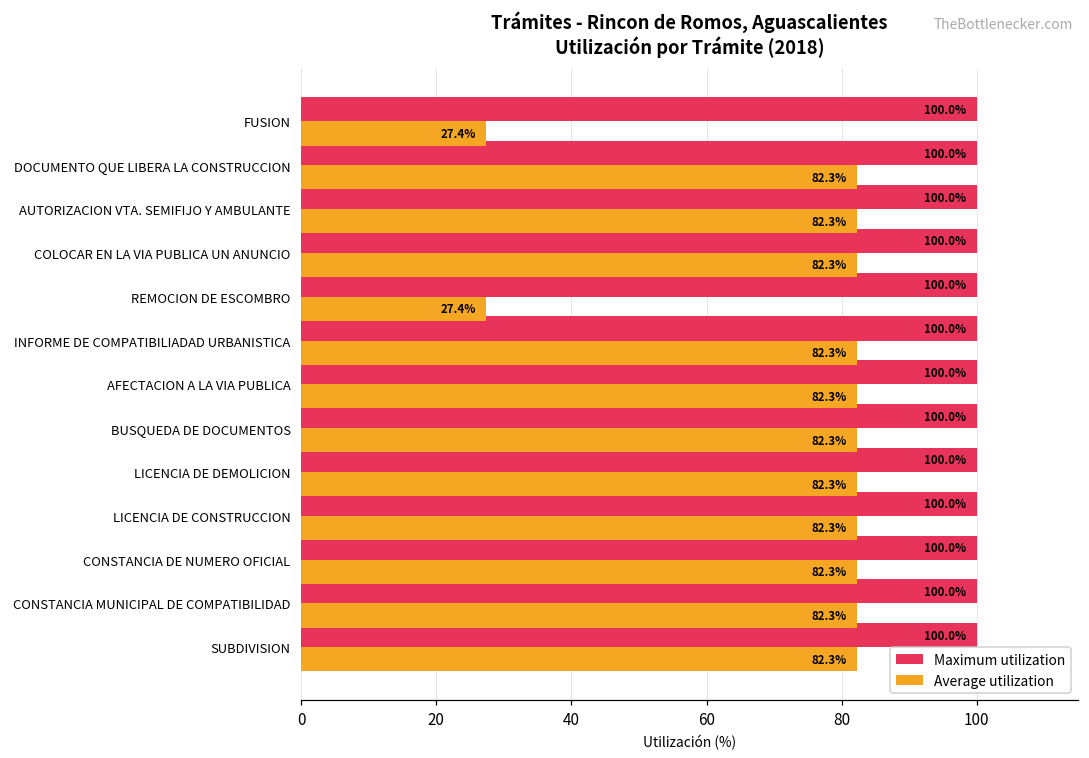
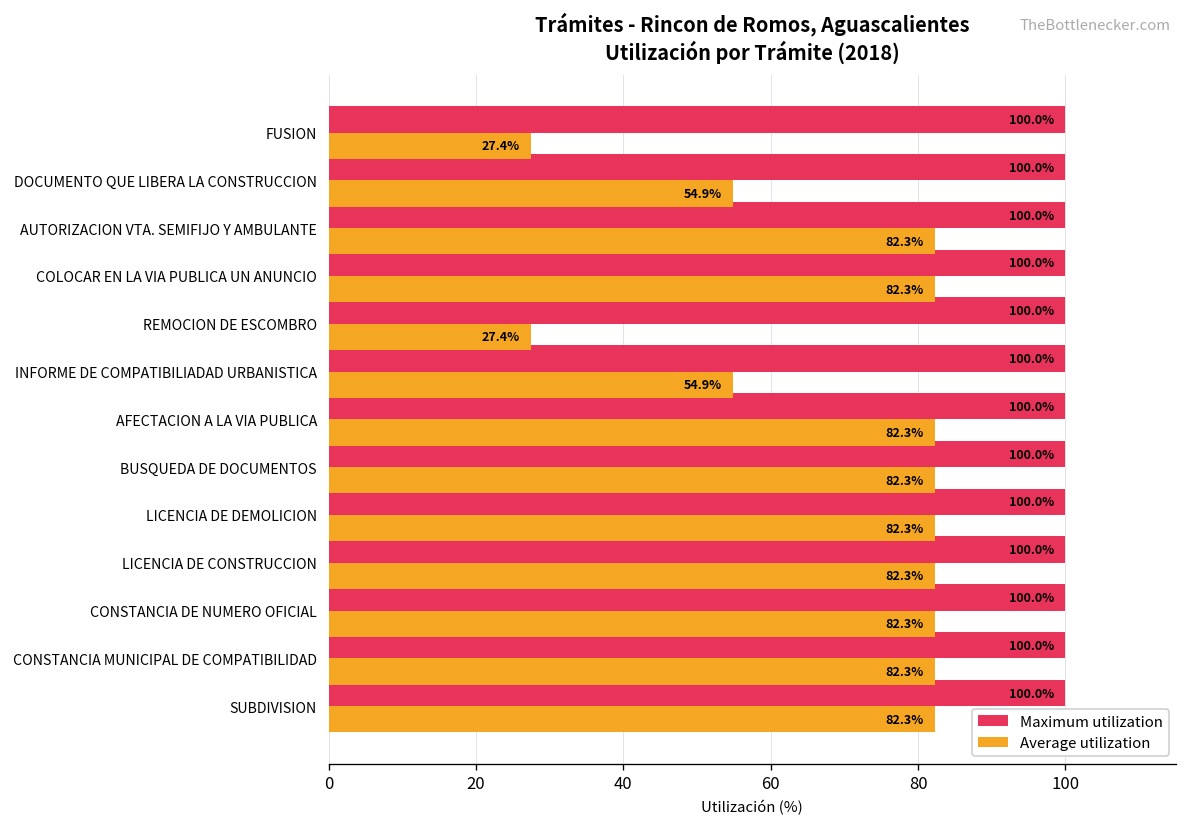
Average utilization, DOCUMENTO QUE LIBERA LA CONSTRUCCION: 82.3% -> 54.9%
Average utilization, INFORME DE COMPATIBILIADAD URBANISTICA: 82.3% -> 54.9%
